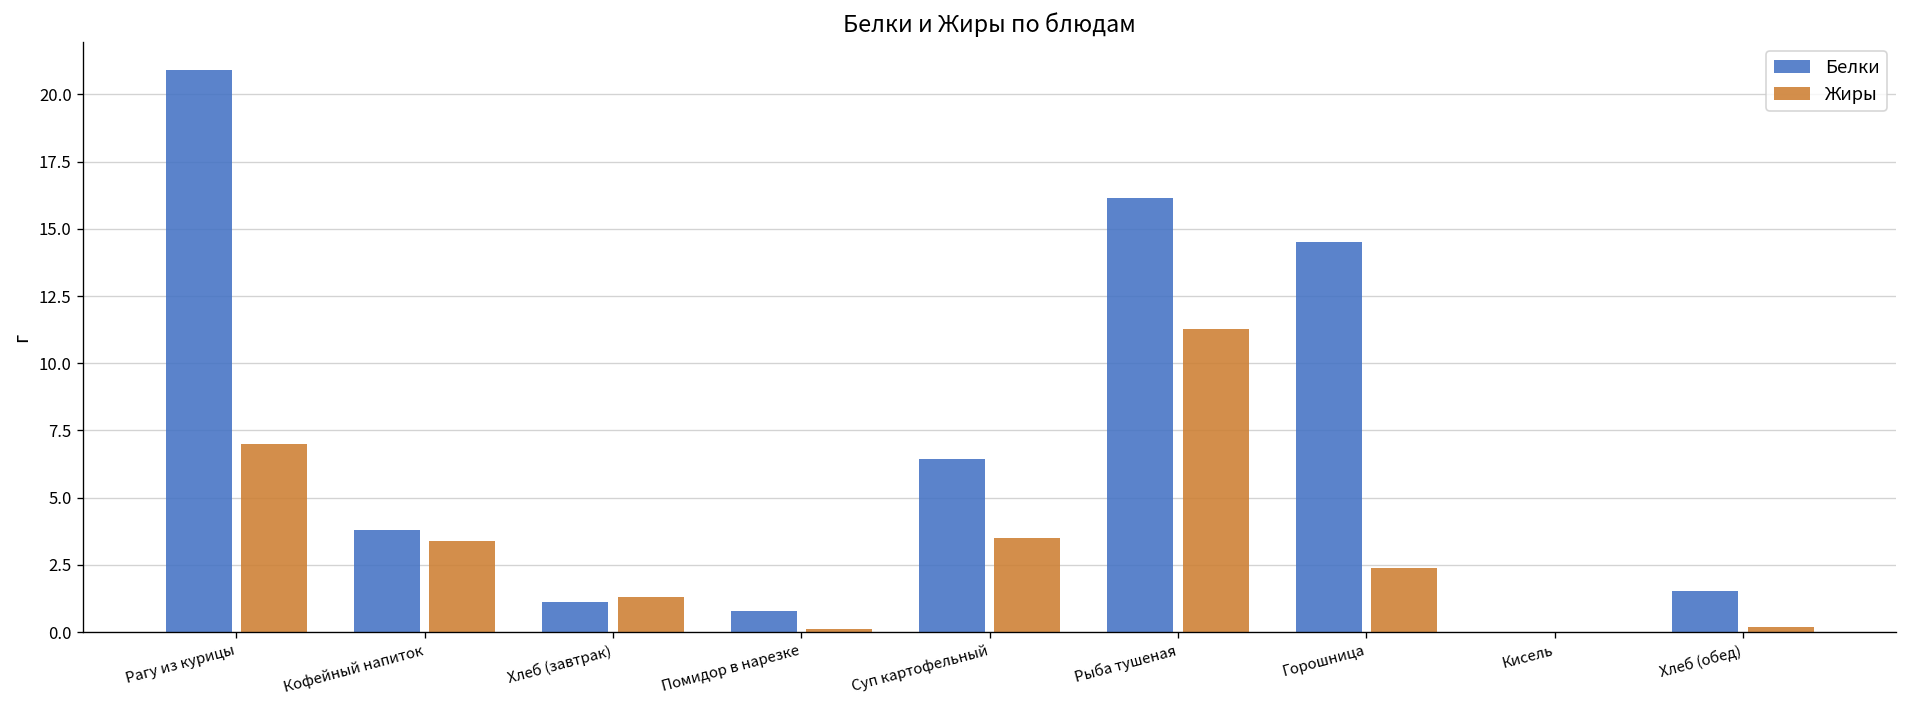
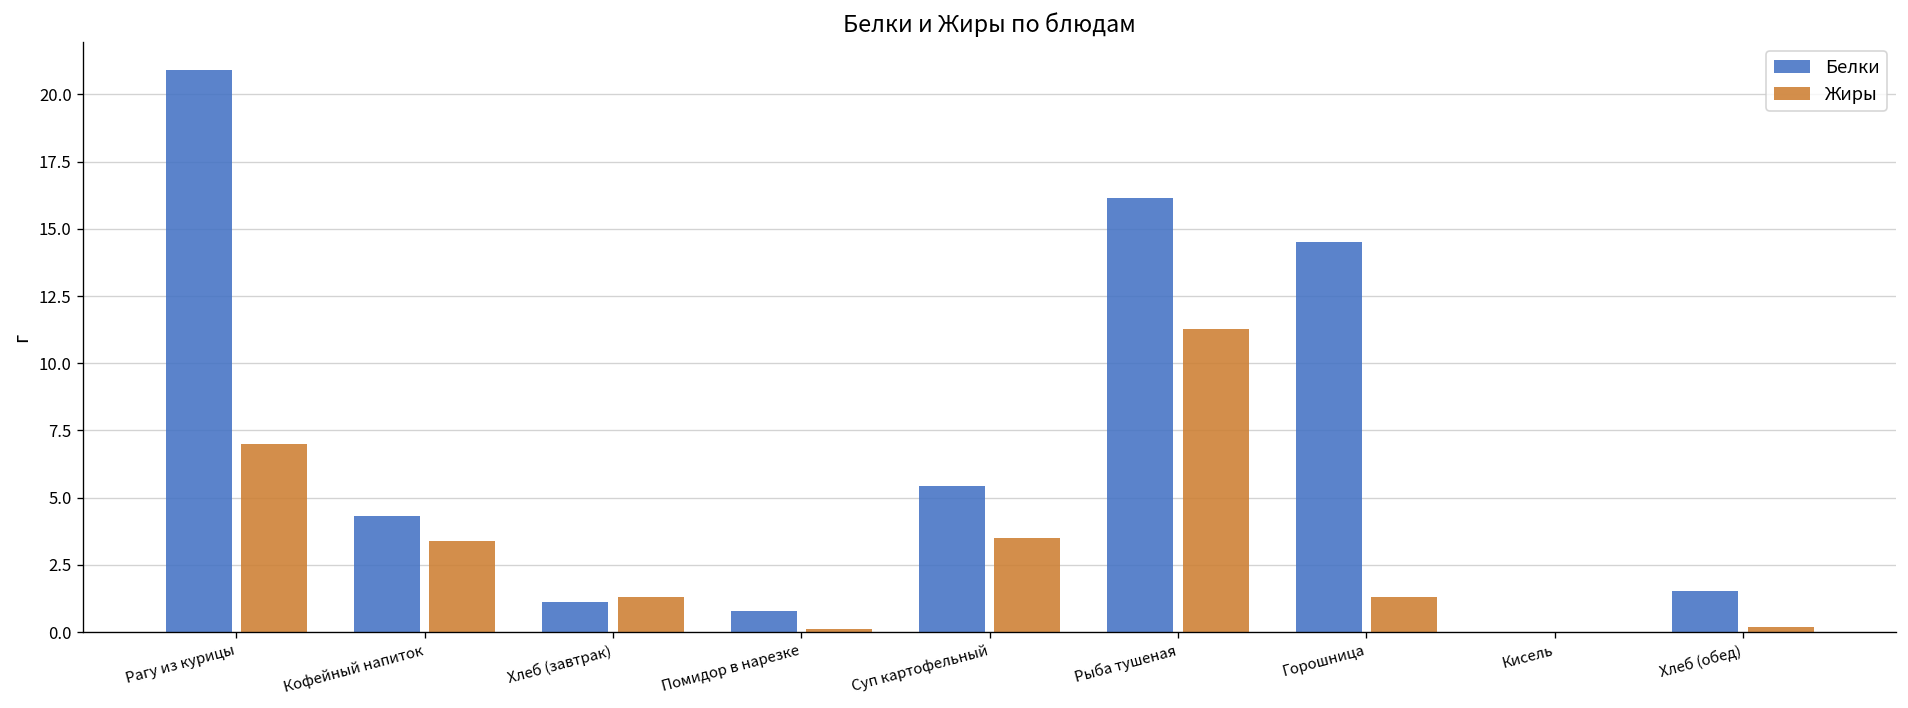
Белки, Кофейный напиток: 3.8 -> 4.3
Белки, Суп картофельный: 6.5 -> 5.4
Жиры, Горошница: 2.4 -> 1.3
